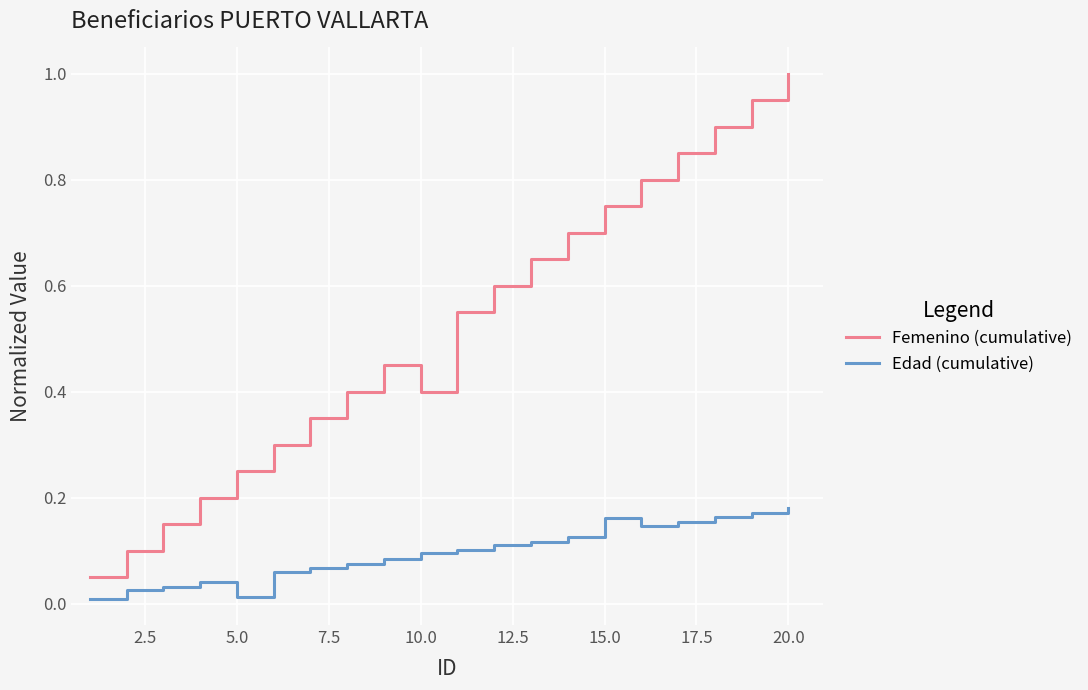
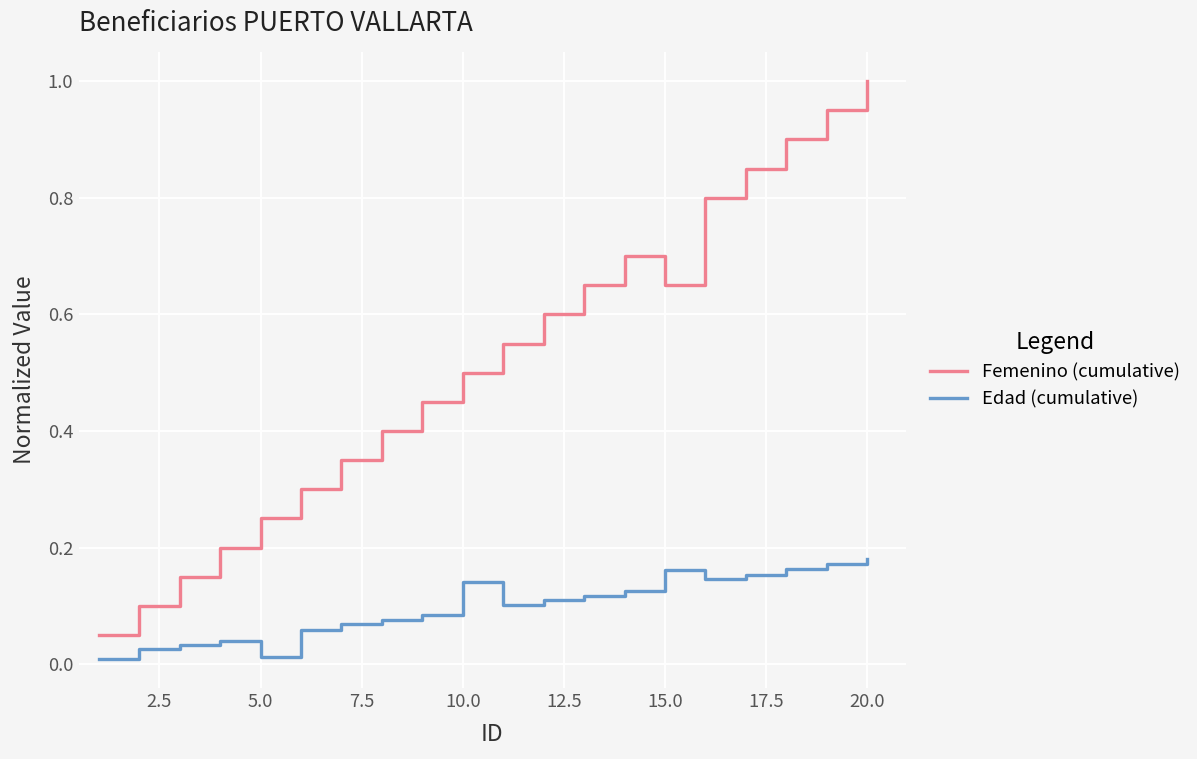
Femenino (cumulative), 10.0: 0.40 -> 0.50
Edad (cumulative), 10.0: 0.10 -> 0.14
Femenino (cumulative), 15.0: 0.75 -> 0.65
